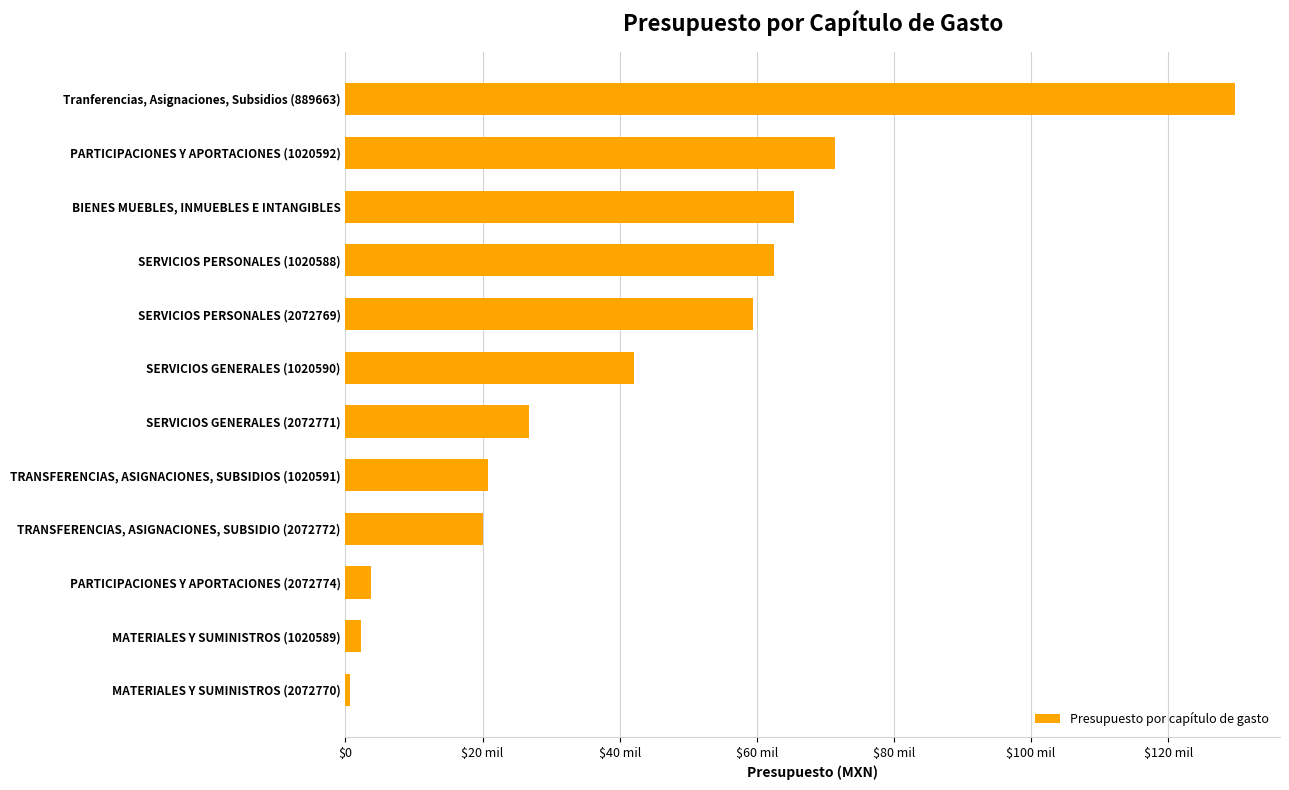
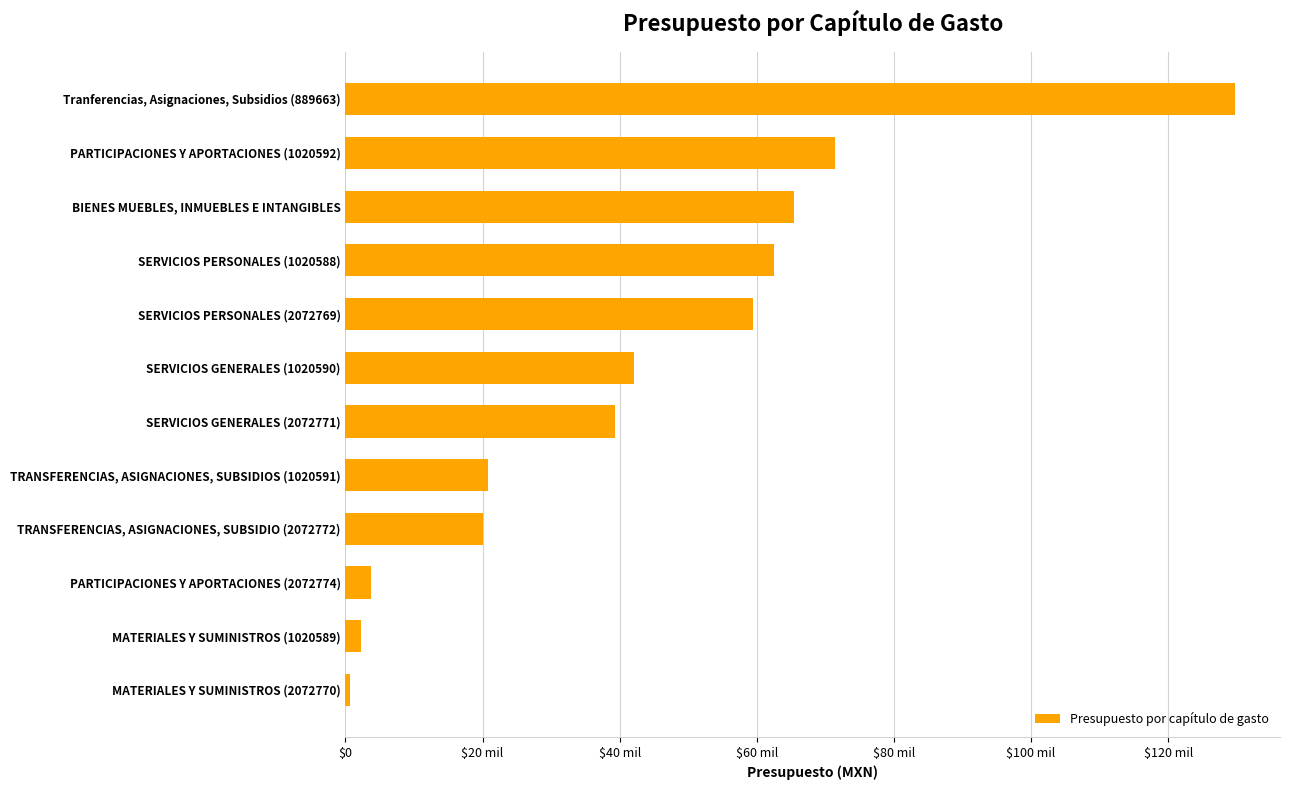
SERVICIOS GENERALES (2072771): $27 mil -> $39 mil
